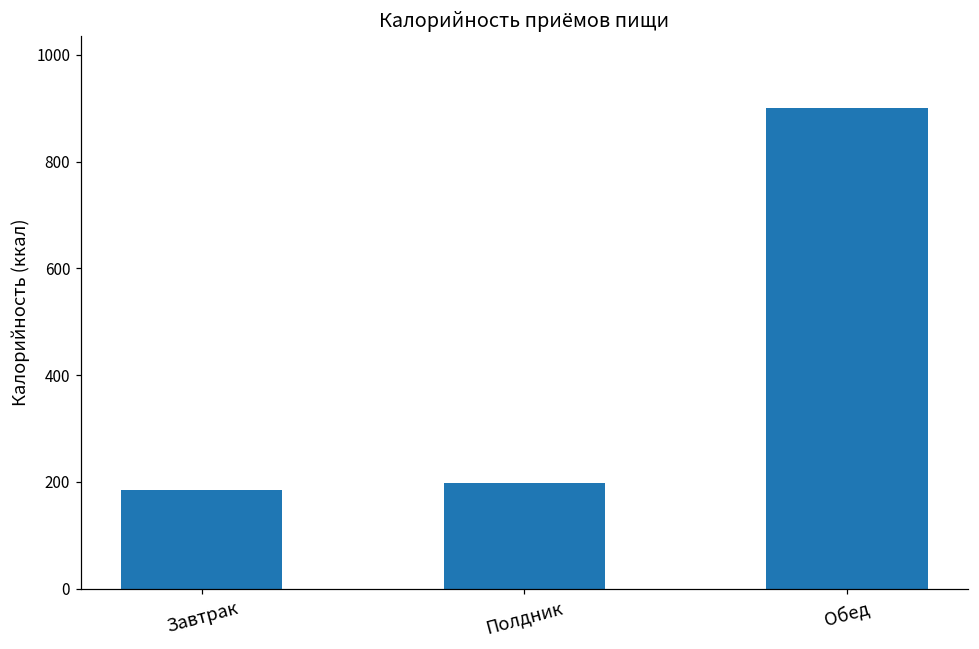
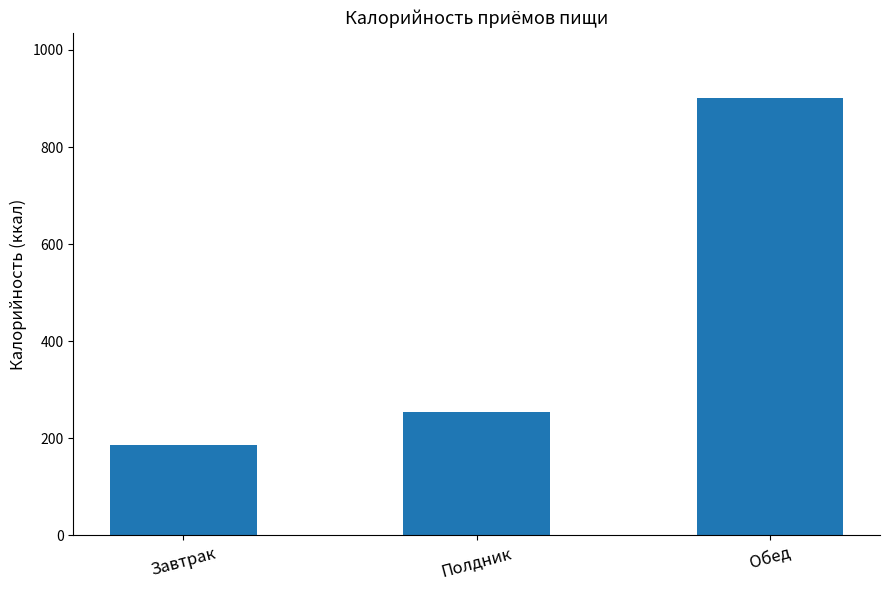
Полдник: 200 -> 250
